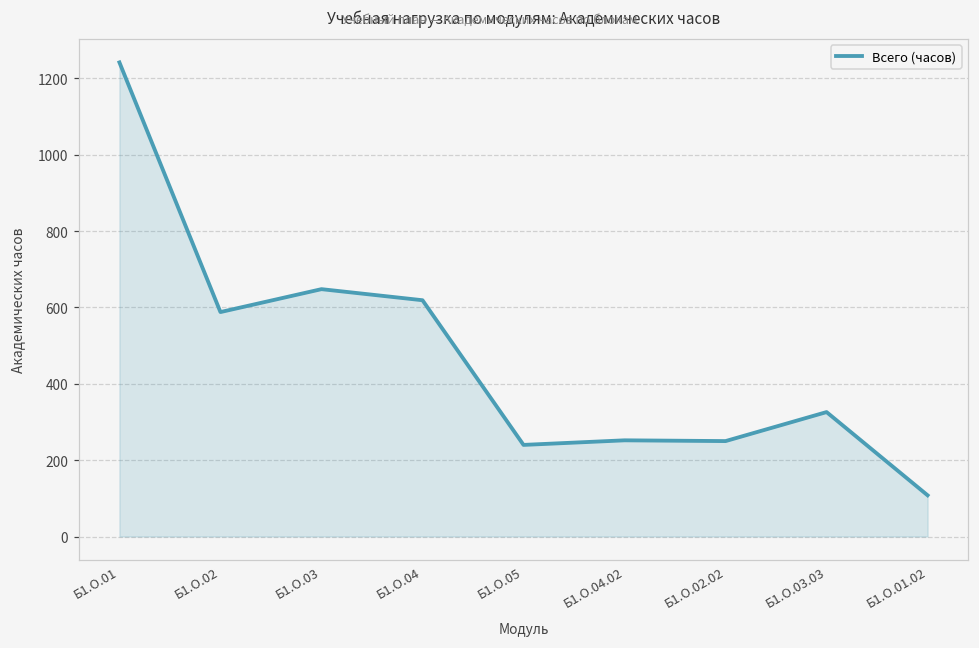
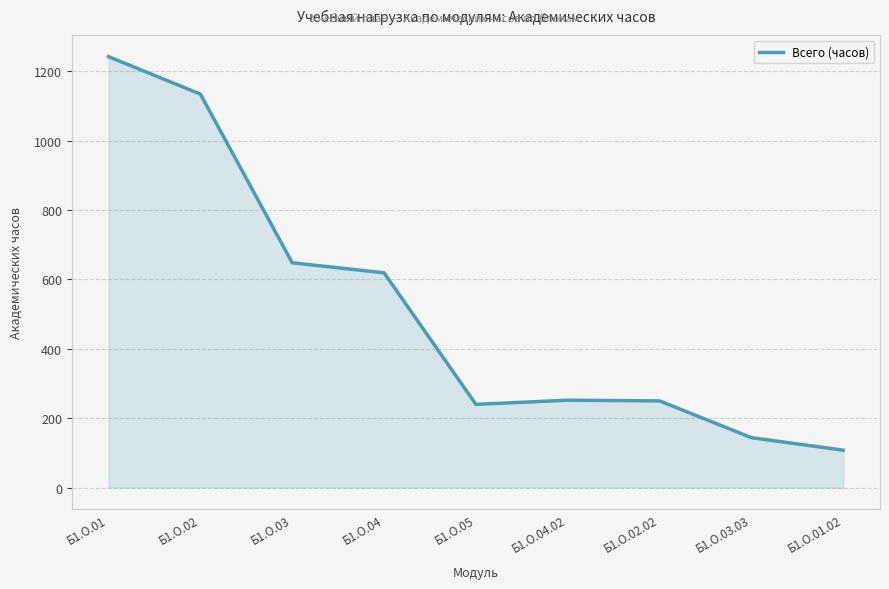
Б1.О.02: 590 -> 1130
Б1.О.03.03: 330 -> 140
